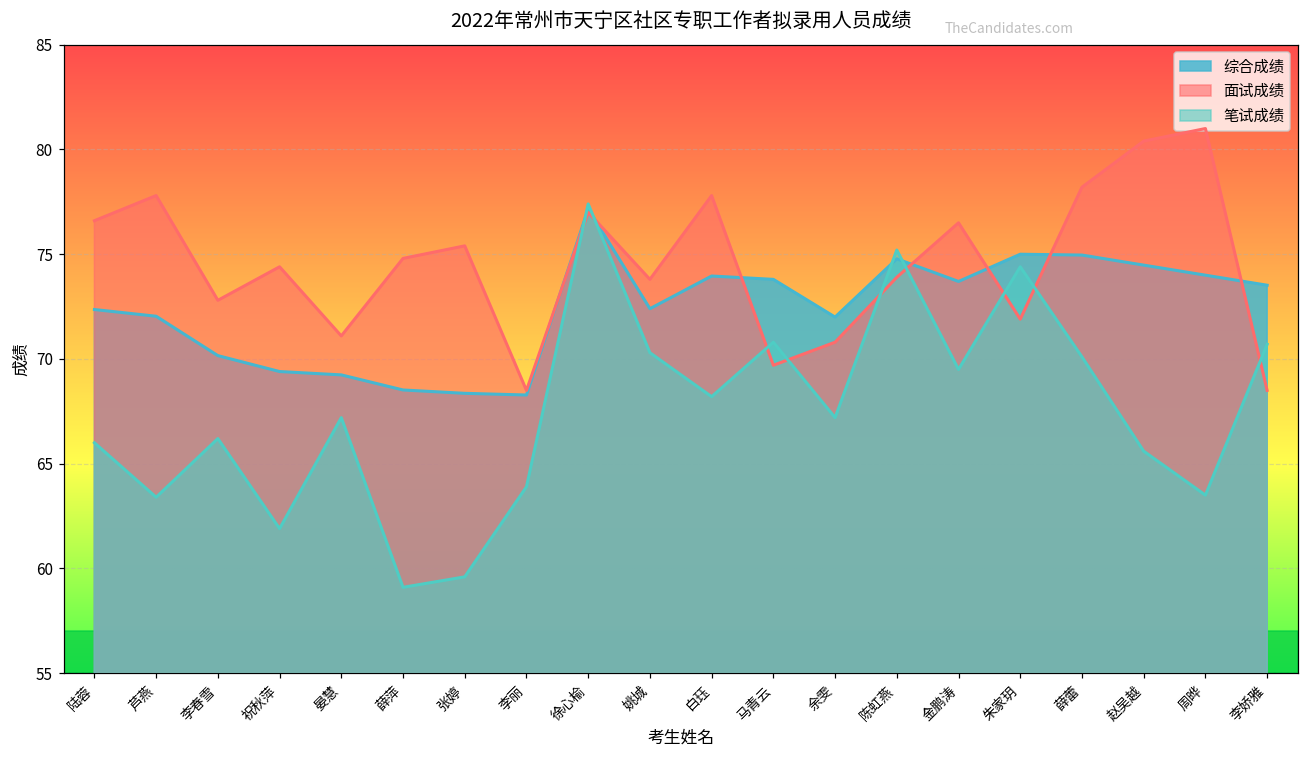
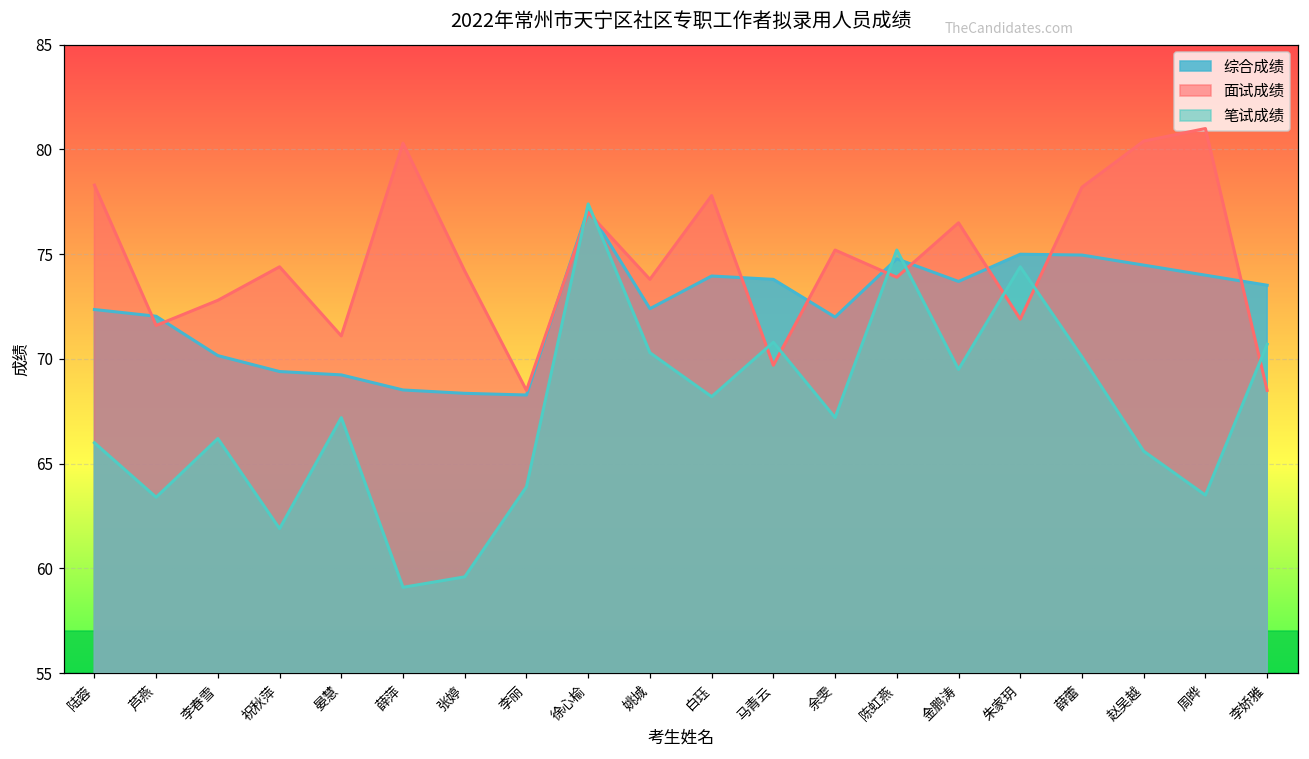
面试成绩, 陆蓉: 76.6 -> 78.3
面试成绩, 芦燕: 77.8 -> 71.6
面试成绩, 薛萍: 74.8 -> 80.3
面试成绩, 张婷: 75.4 -> 74.2
面试成绩, 余雯: 70.8 -> 75.2
